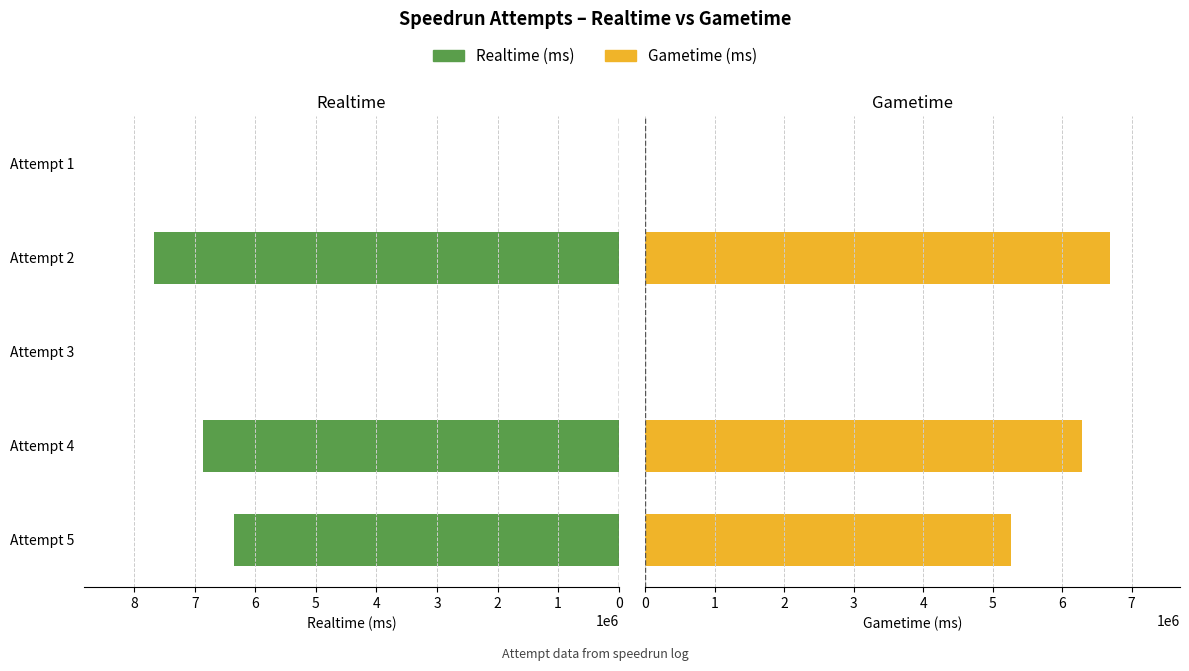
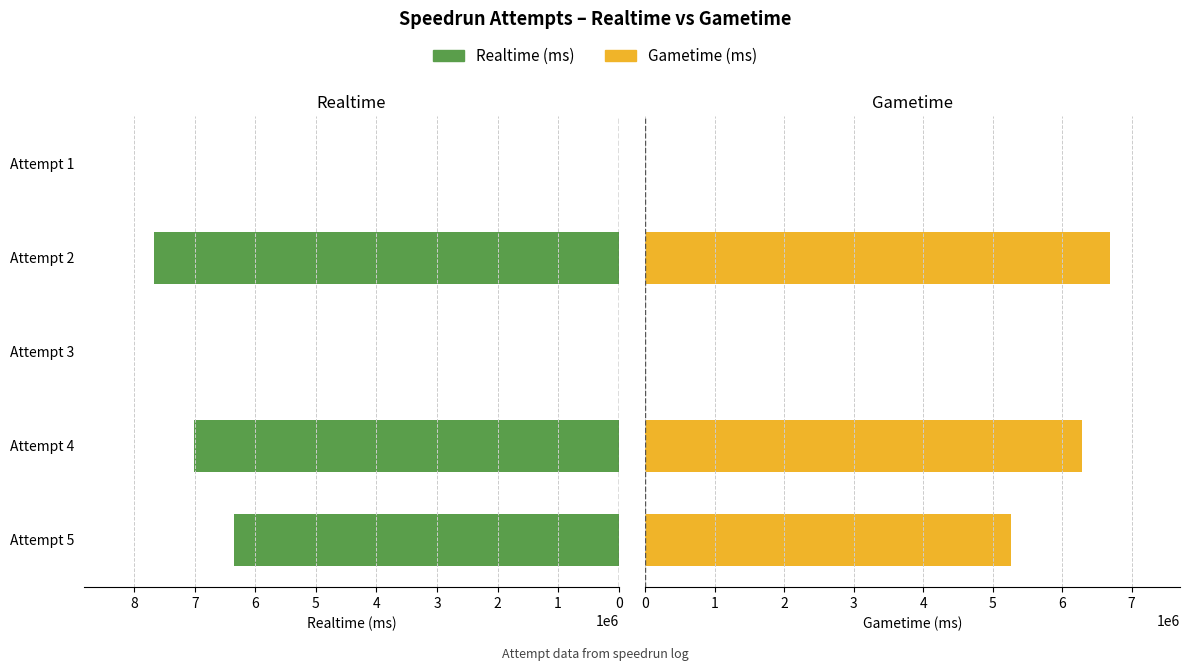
Realtime, Attempt 4: 6900000 -> 7000000
